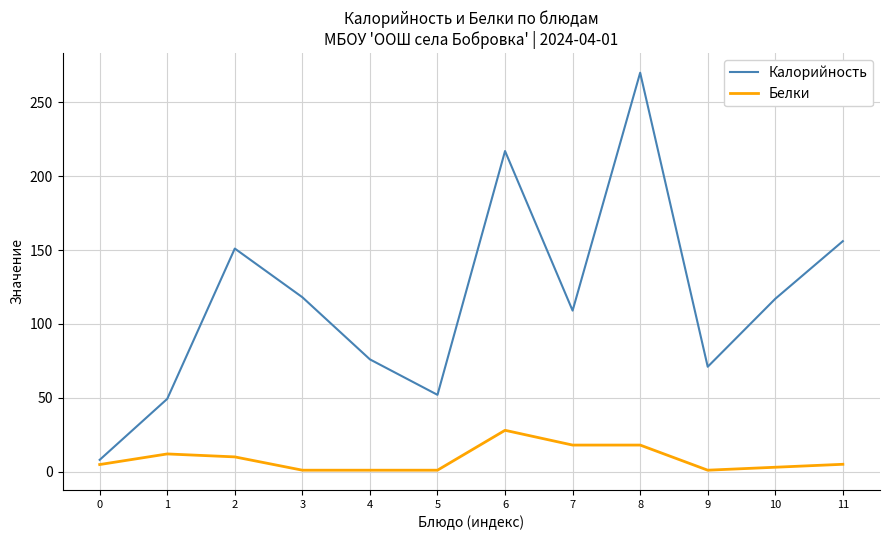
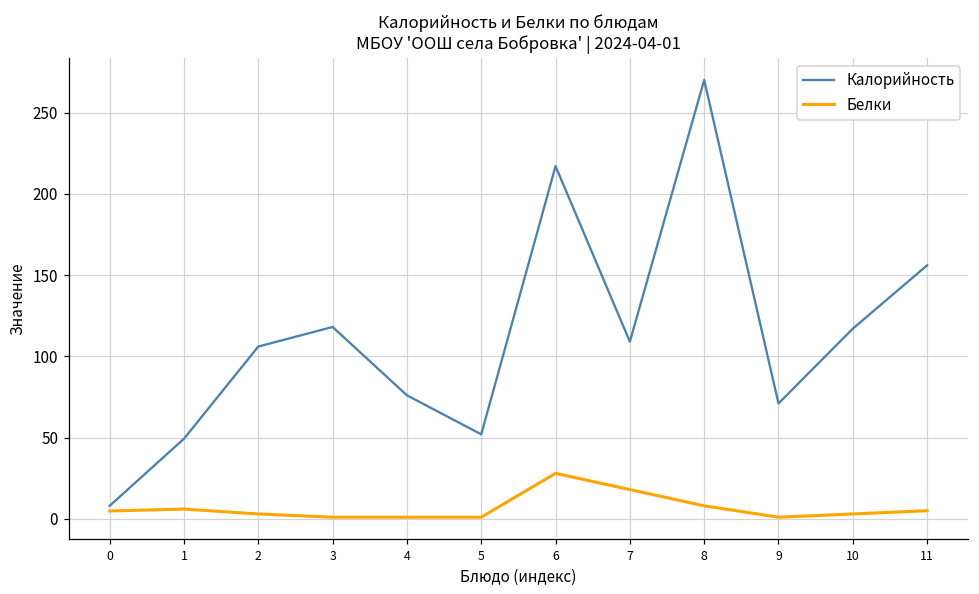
Белки, 1: 12 -> 6
Калорийность, 2: 151 -> 106
Белки, 2: 10 -> 3
Белки, 8: 18 -> 8
